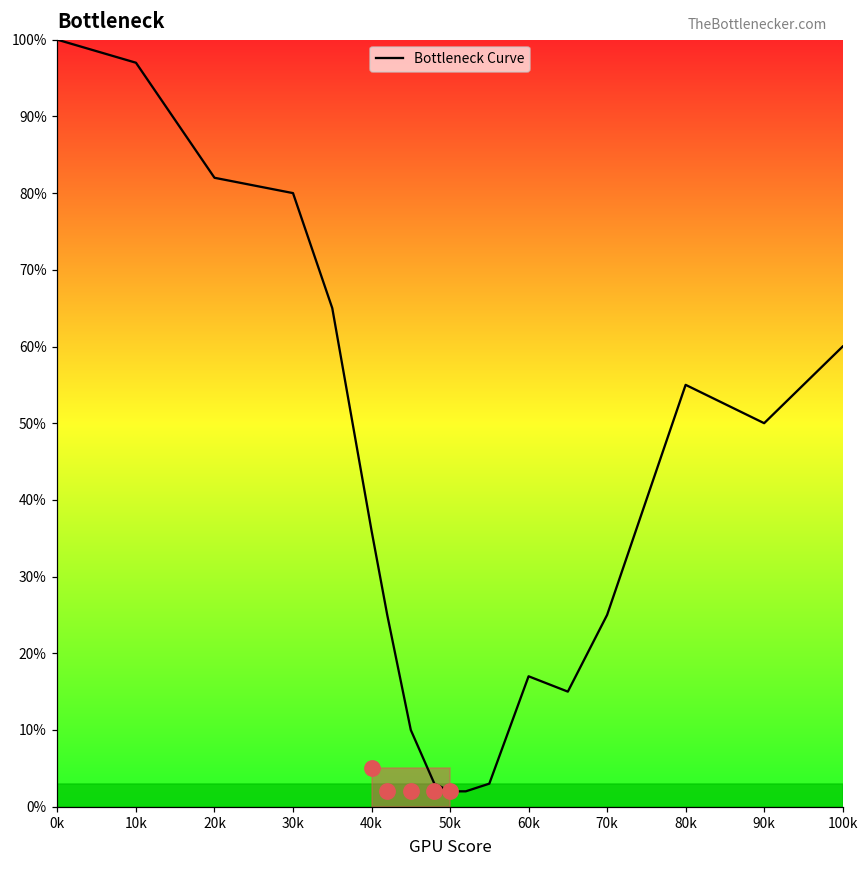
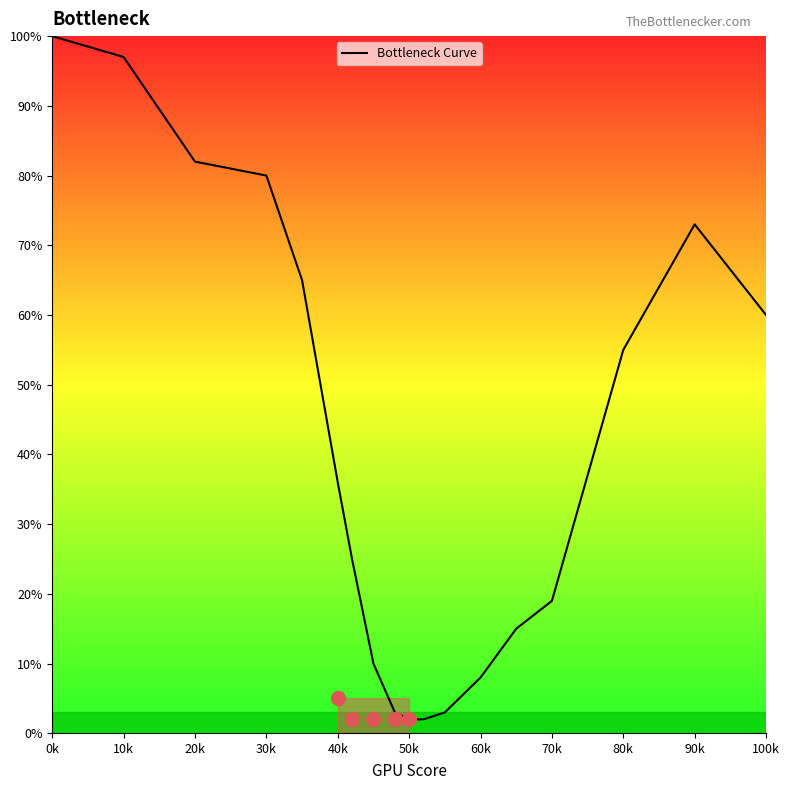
Bottleneck Curve, 60k: 17% -> 8%
Bottleneck Curve, 70k: 25% -> 19%
Bottleneck Curve, 90k: 50% -> 73%
